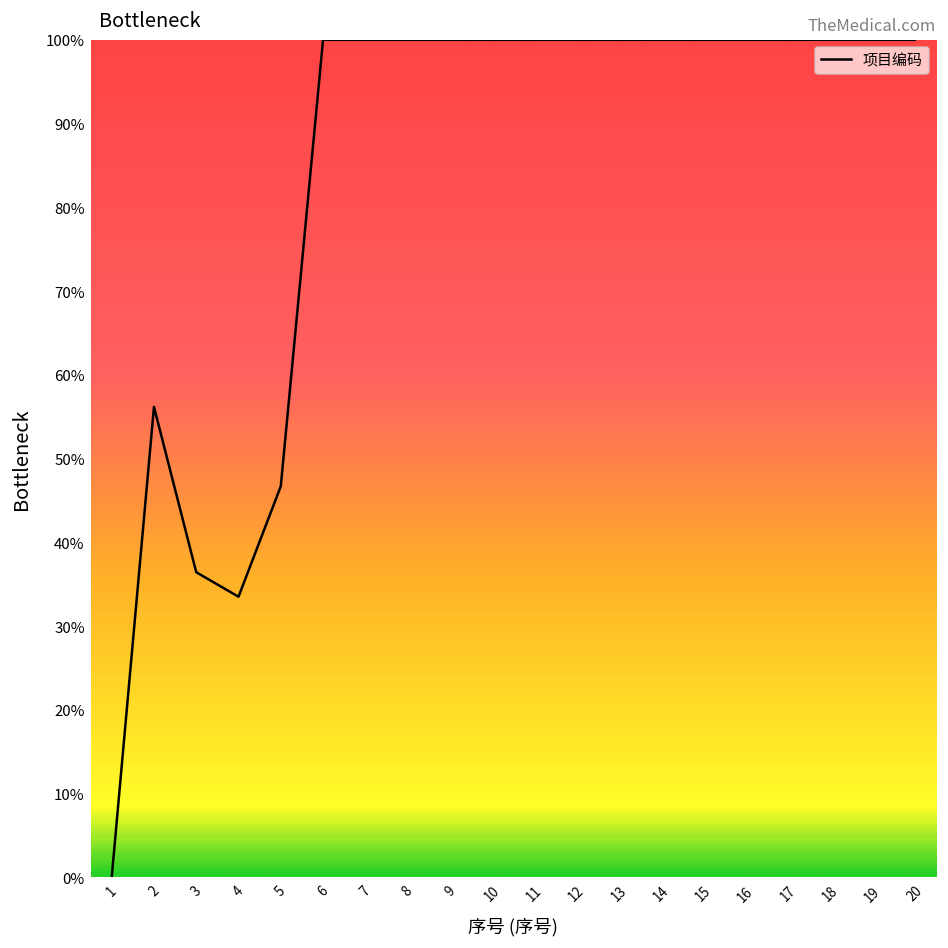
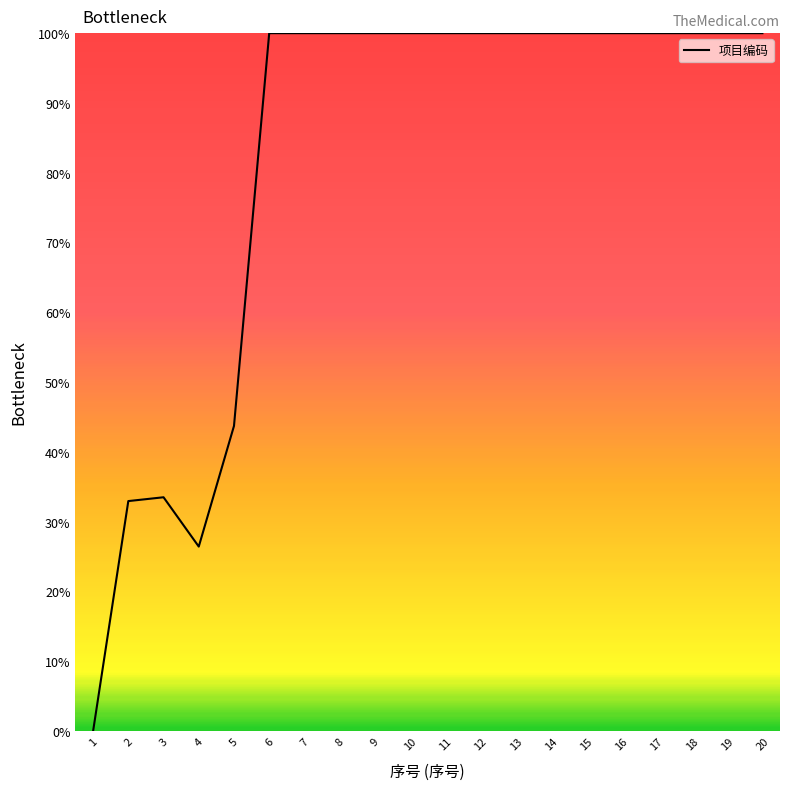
2: 56% -> 33%
3: 36% -> 34%
4: 34% -> 26%
5: 47% -> 44%
